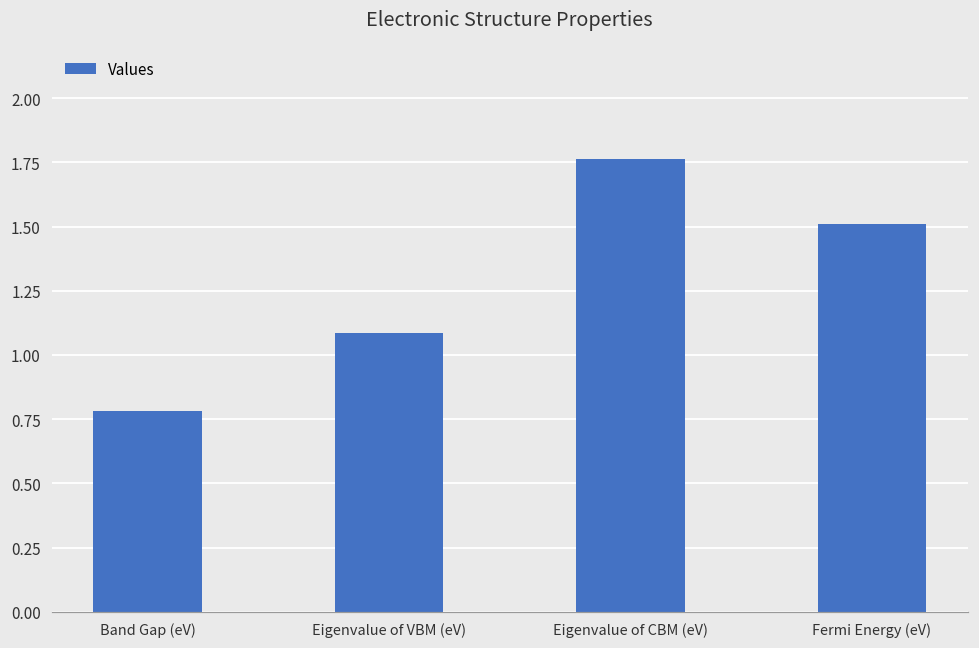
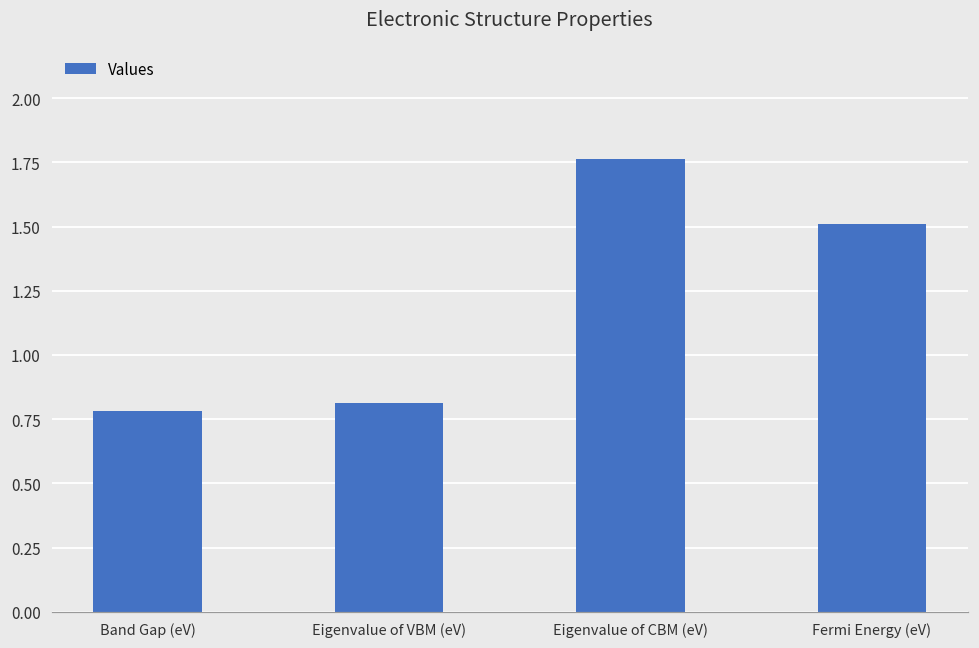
Eigenvalue of VBM (eV): 1.09 -> 0.81
